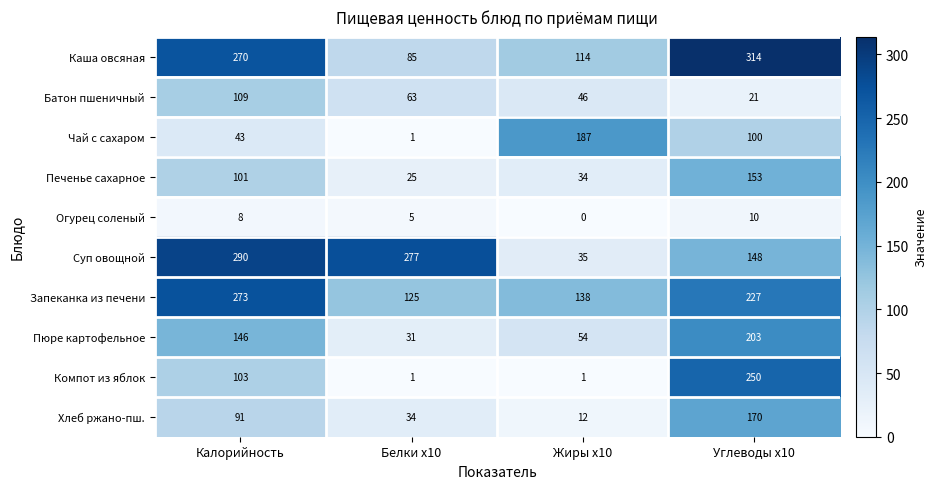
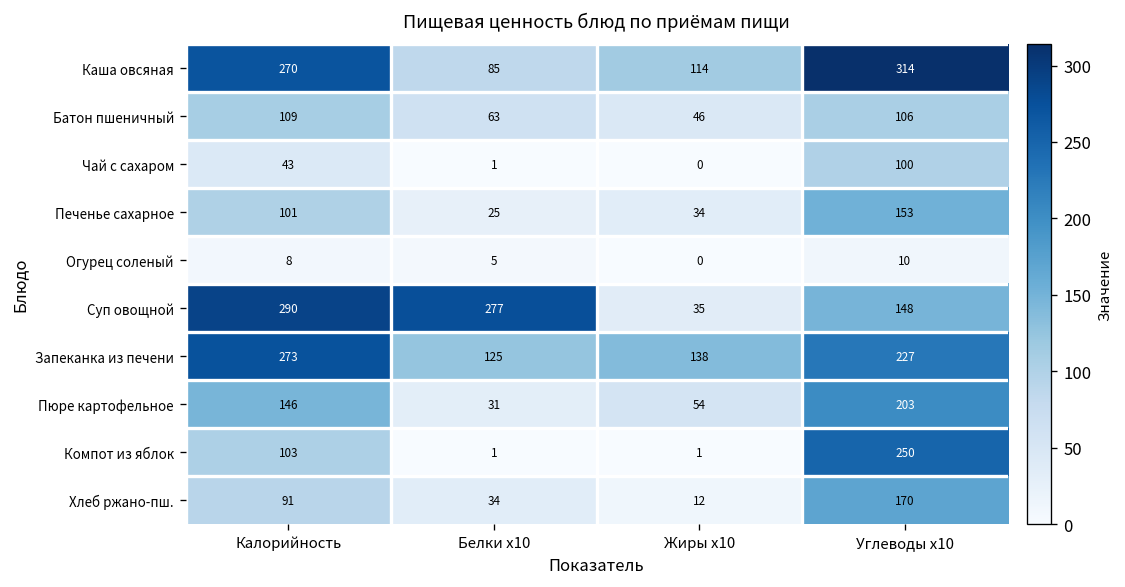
Батон пшеничный, Углеводы x10: 21 -> 106
Чай с сахаром, Жиры x10: 187 -> 0
